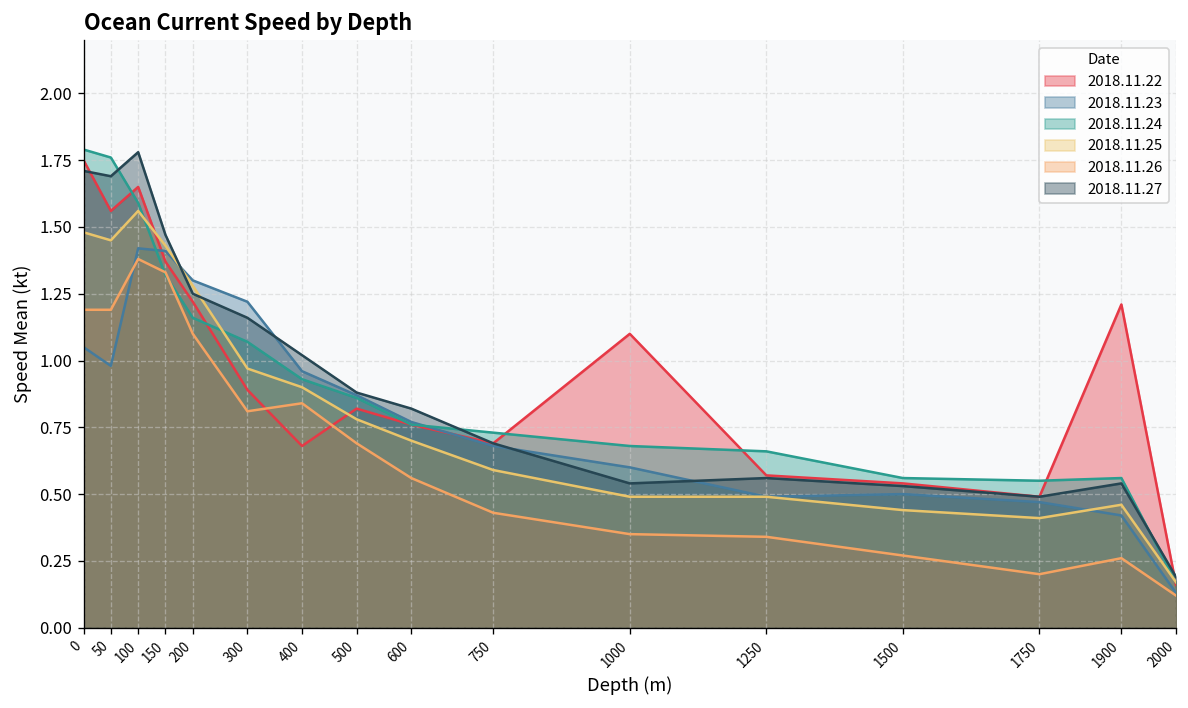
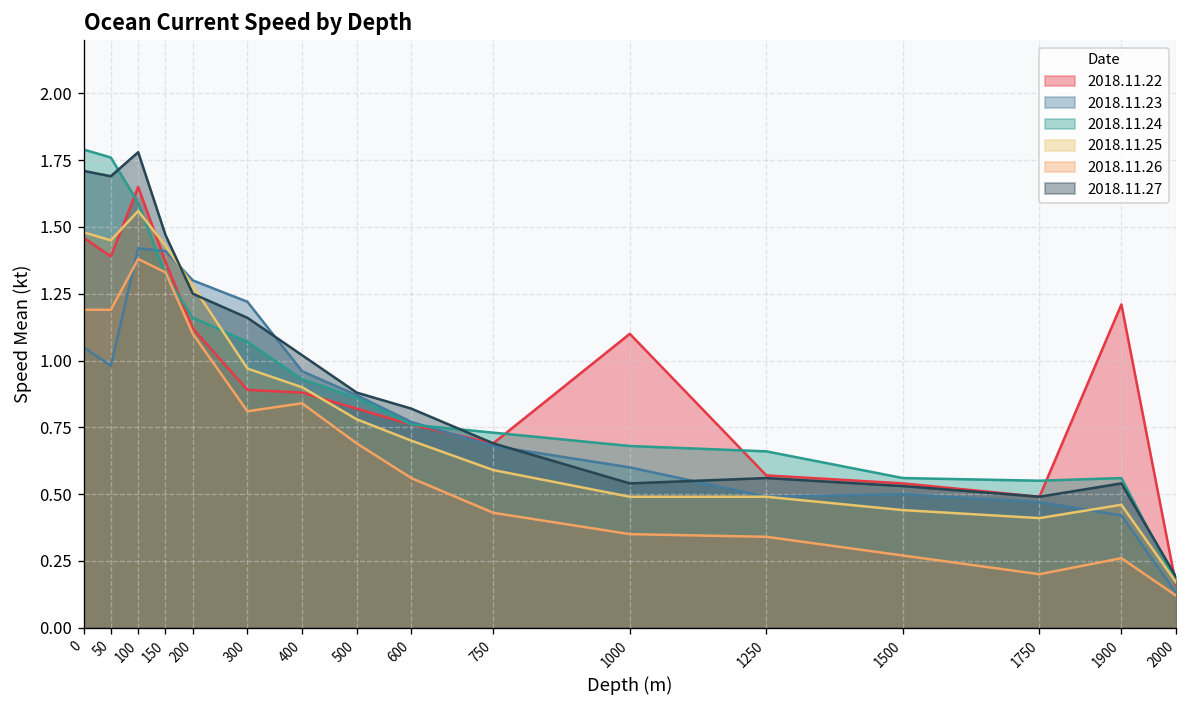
2018.11.22, 0: 1.75 -> 1.46
2018.11.22, 50: 1.56 -> 1.39
2018.11.22, 200: 1.22 -> 1.12
2018.11.22, 400: 0.68 -> 0.88
